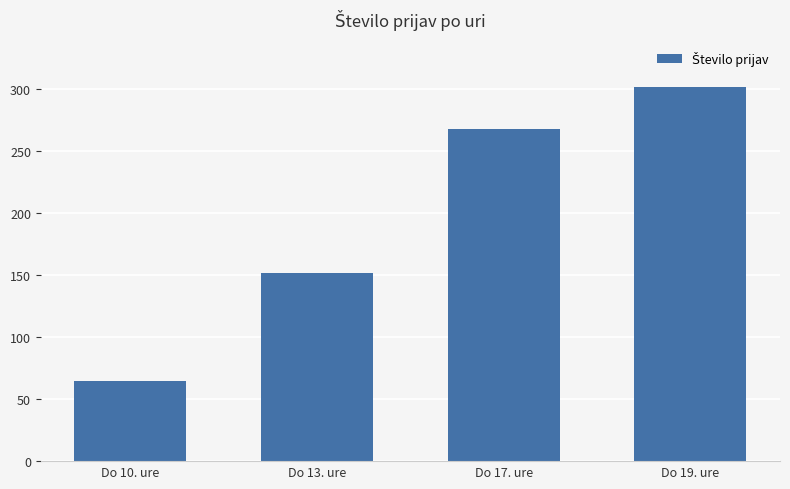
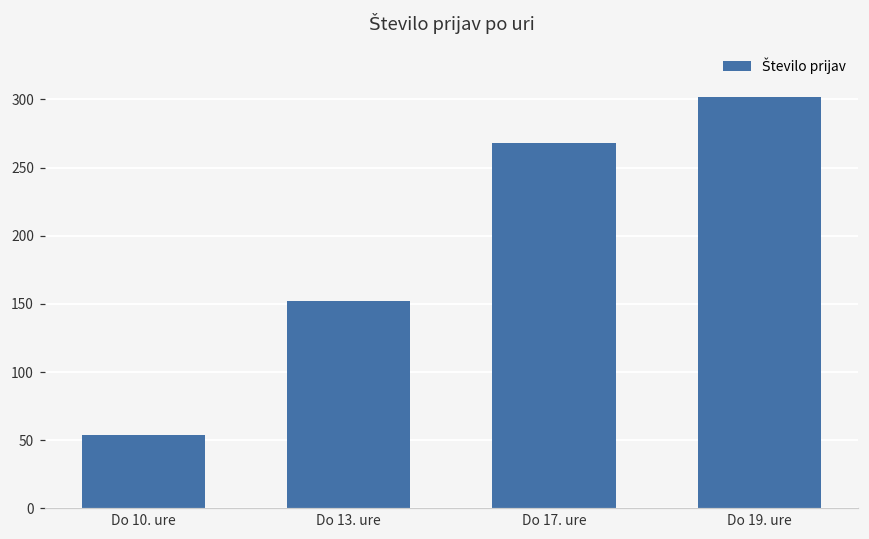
Do 10. ure: 65 -> 54
